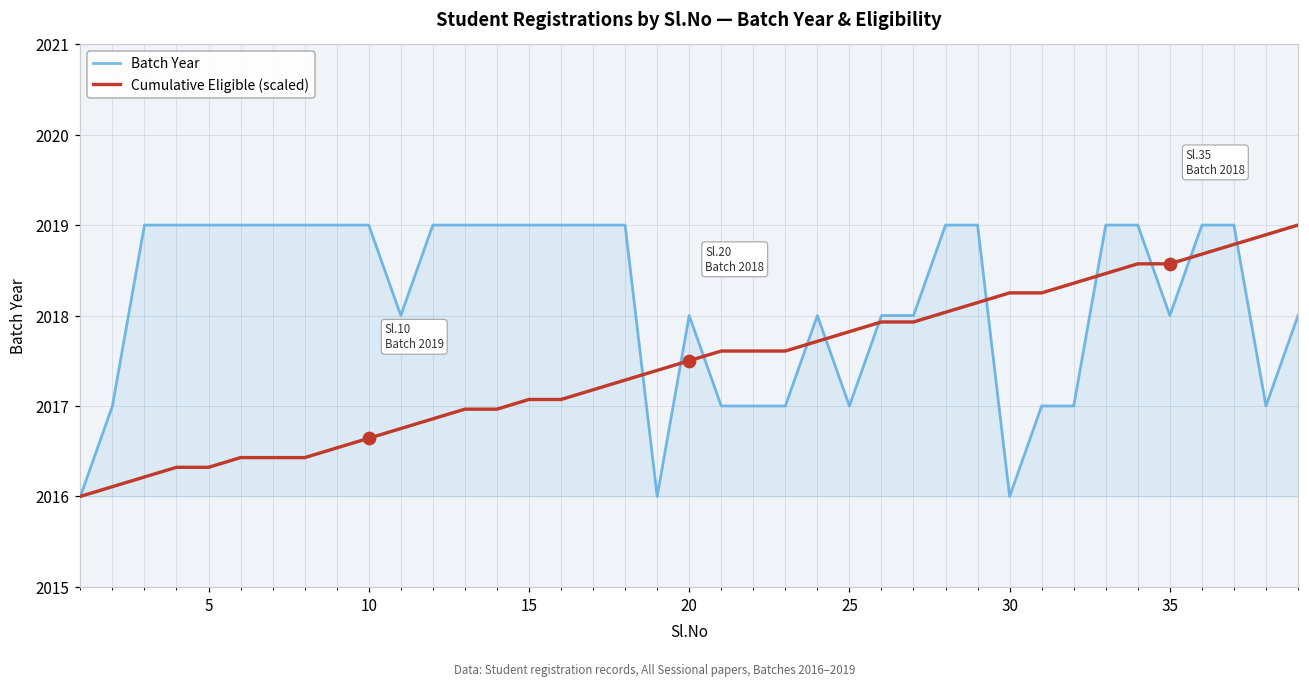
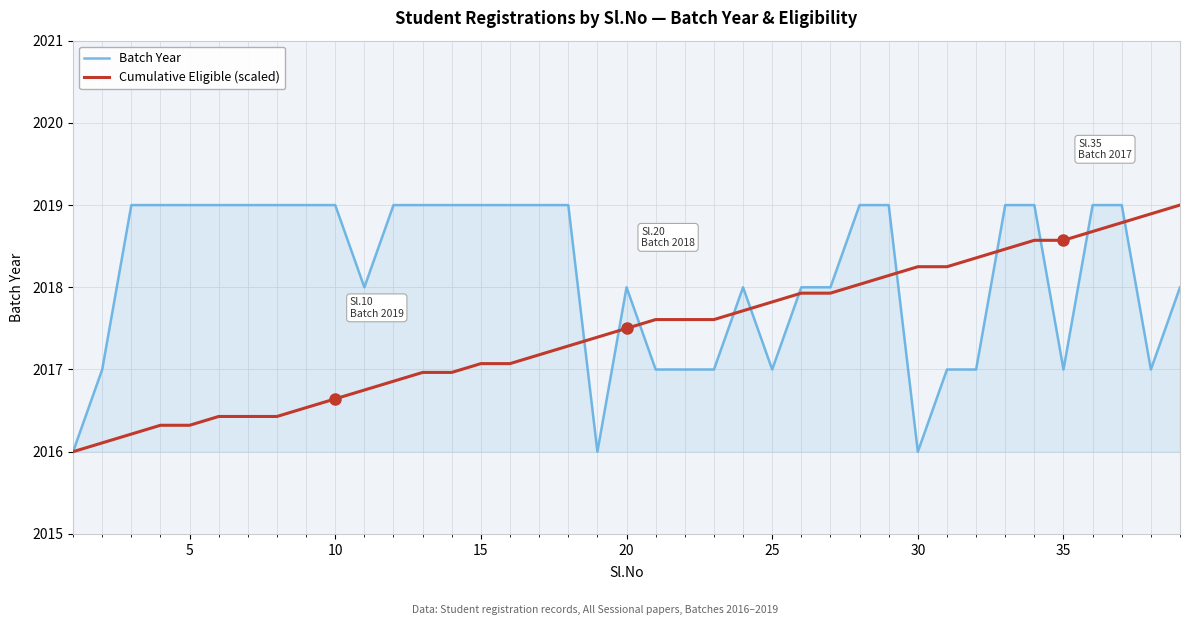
Batch Year, 35: 2018 -> 2017
